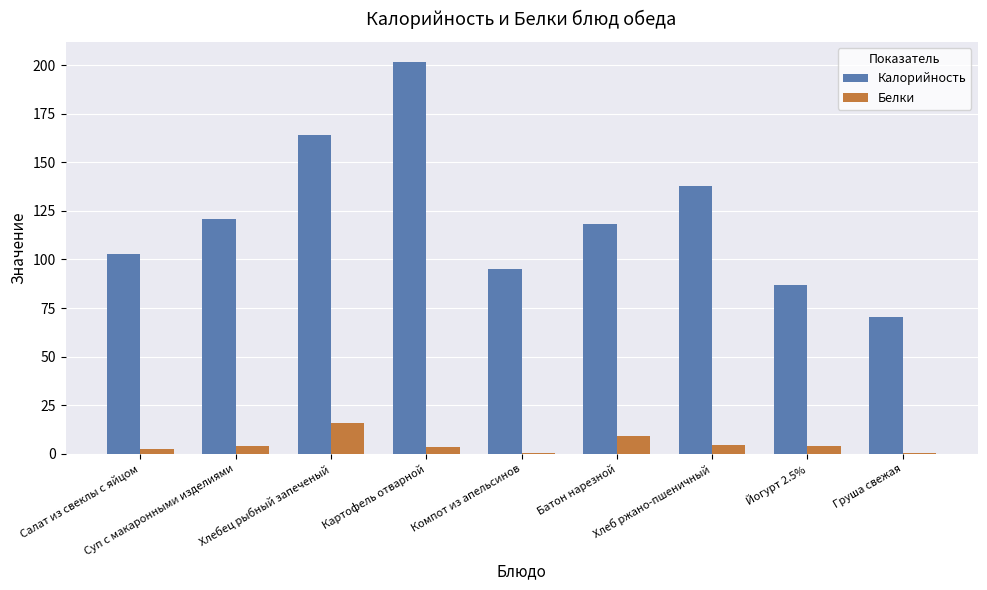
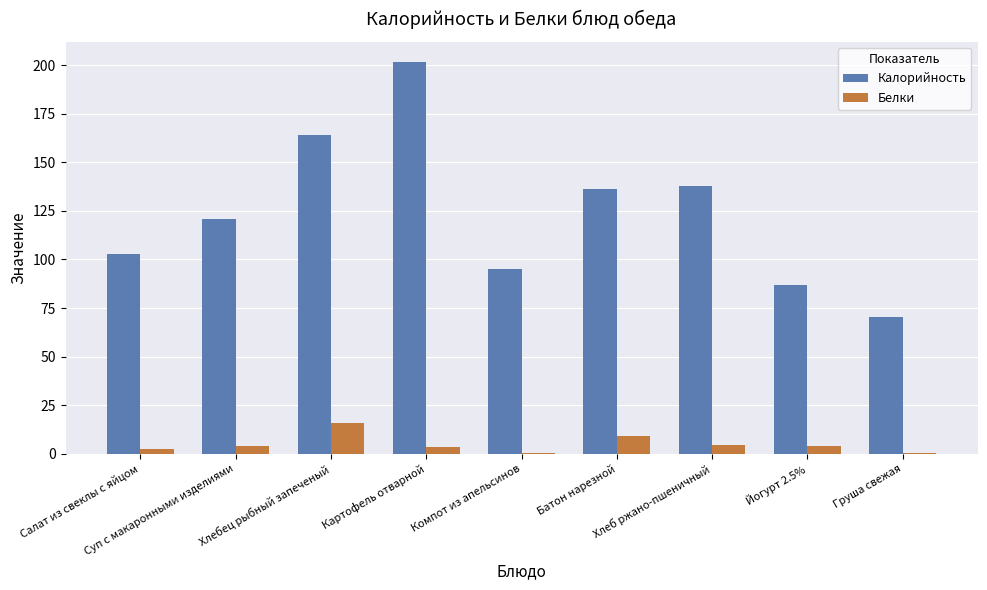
Калорийность, Батон нарезной: 118 -> 136
